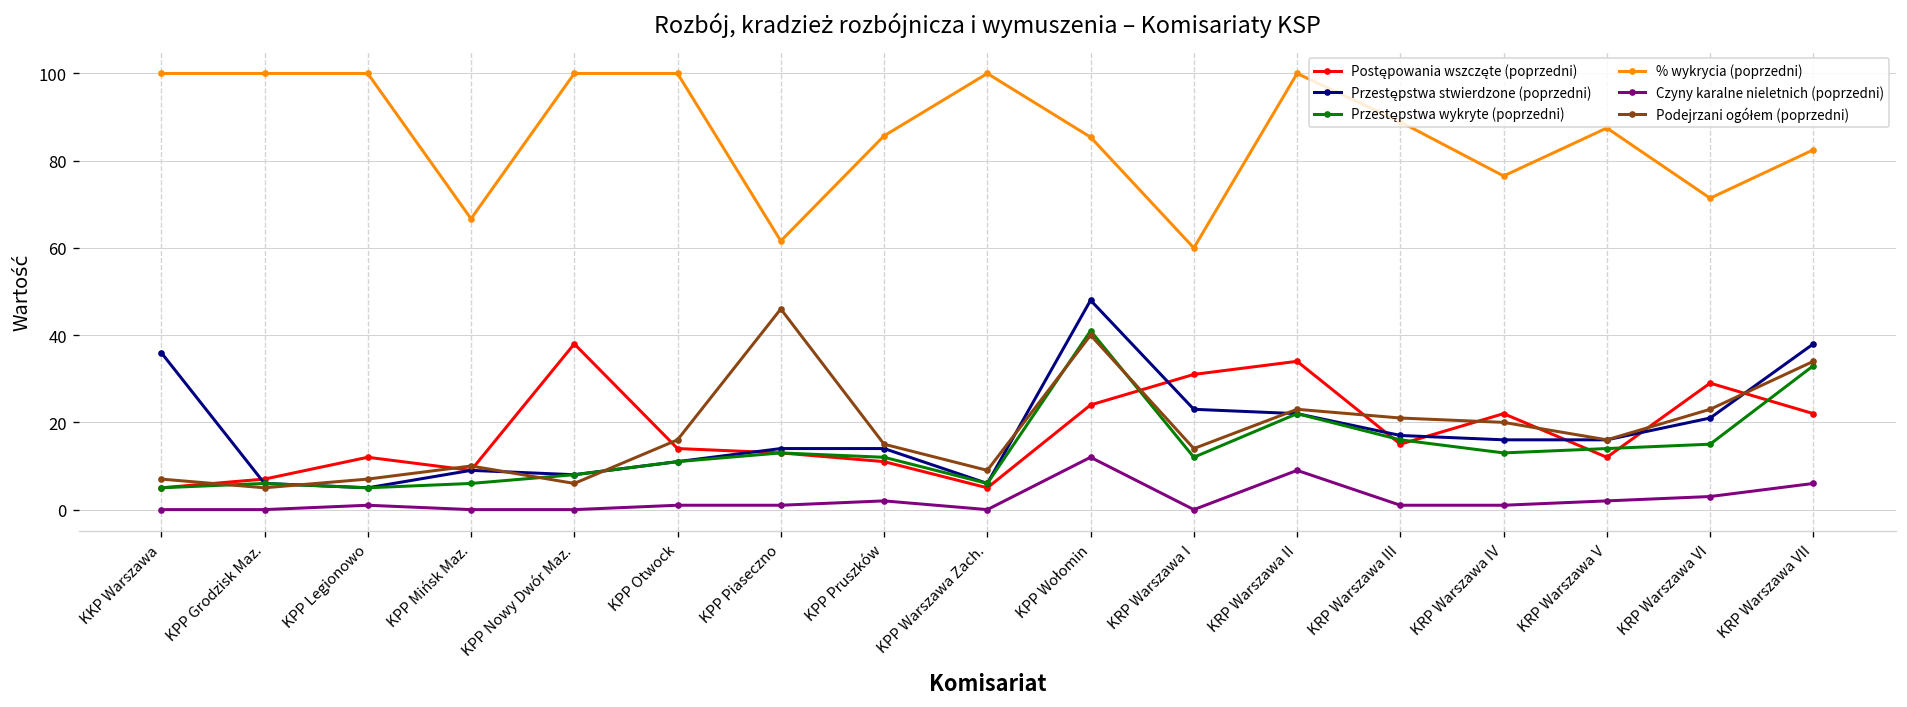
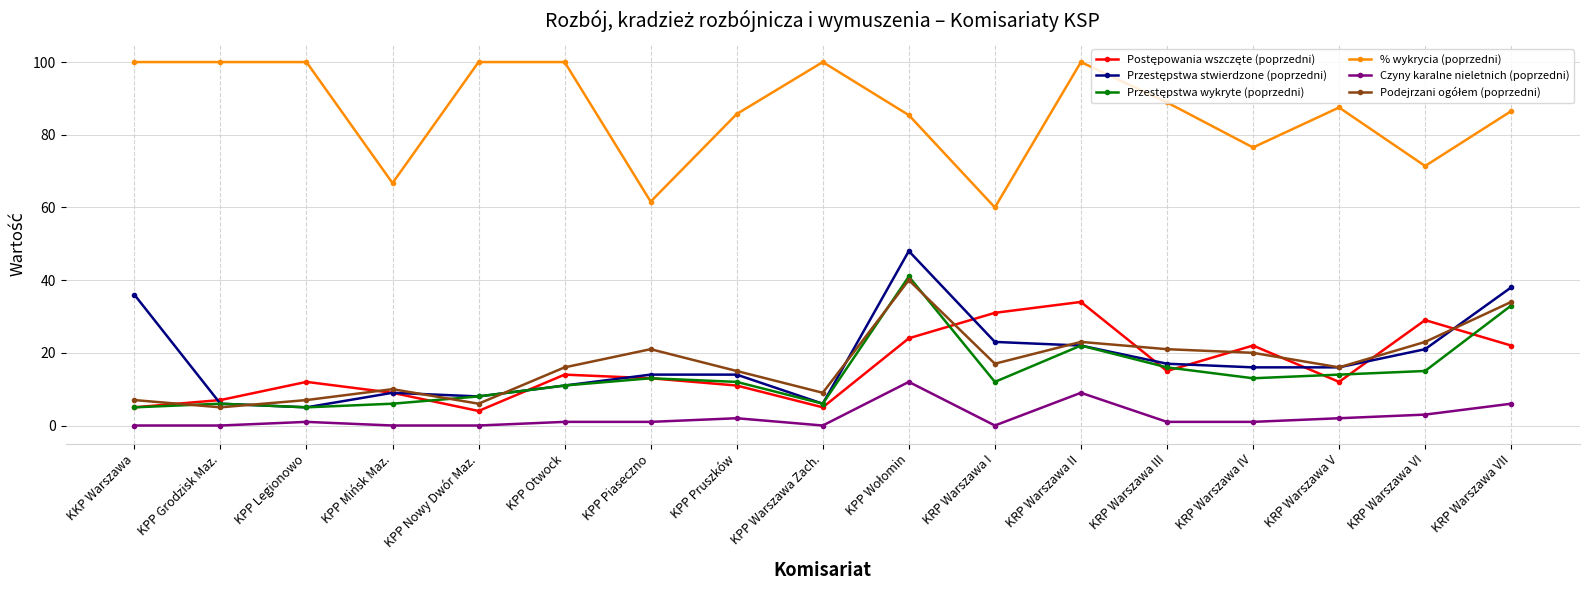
Postępowania wszczęte (poprzedni), KPP Nowy Dwór Maz.: 38 -> 4
Podejrzani ogółem (poprzedni), KPP Piaseczno: 46 -> 21
Podejrzani ogółem (poprzedni), KRP Warszawa I: 14 -> 17
% wykrycia (poprzedni), KRP Warszawa VII: 83 -> 87
